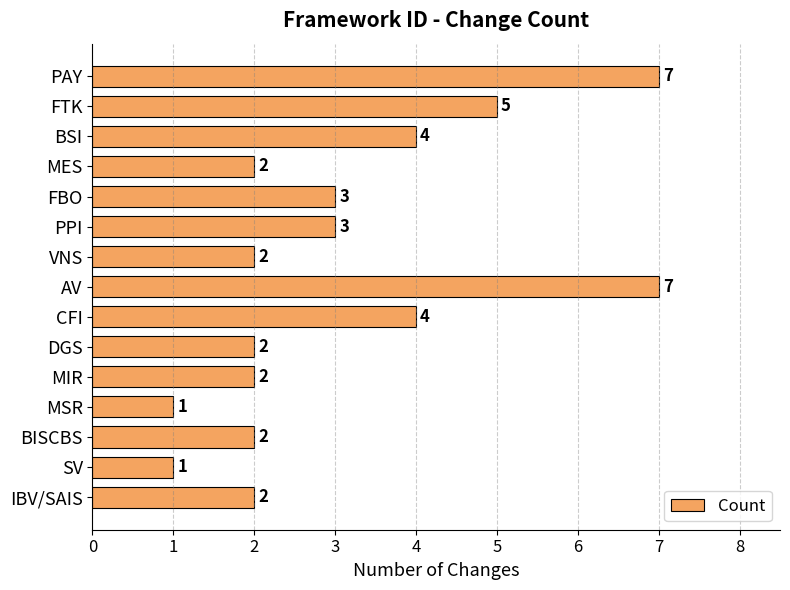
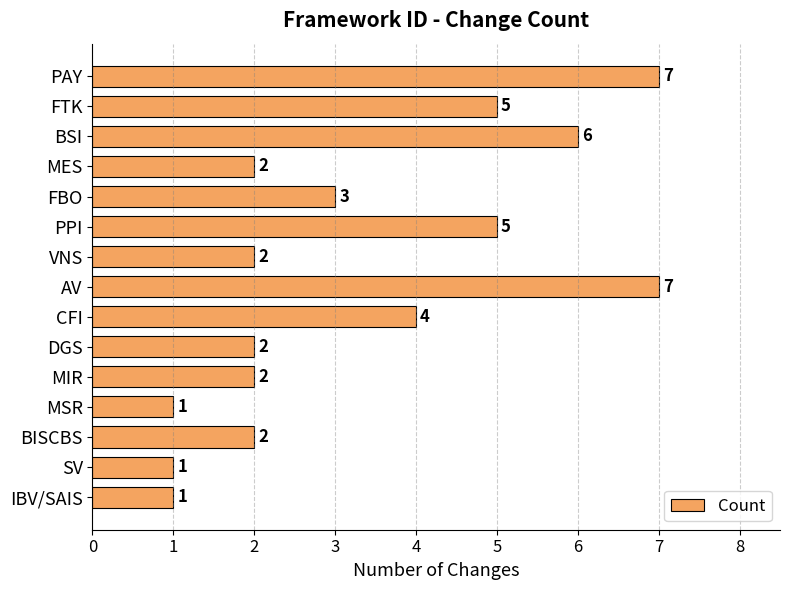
BSI: 4 -> 6
PPI: 3 -> 5
IBV/SAIS: 2 -> 1
